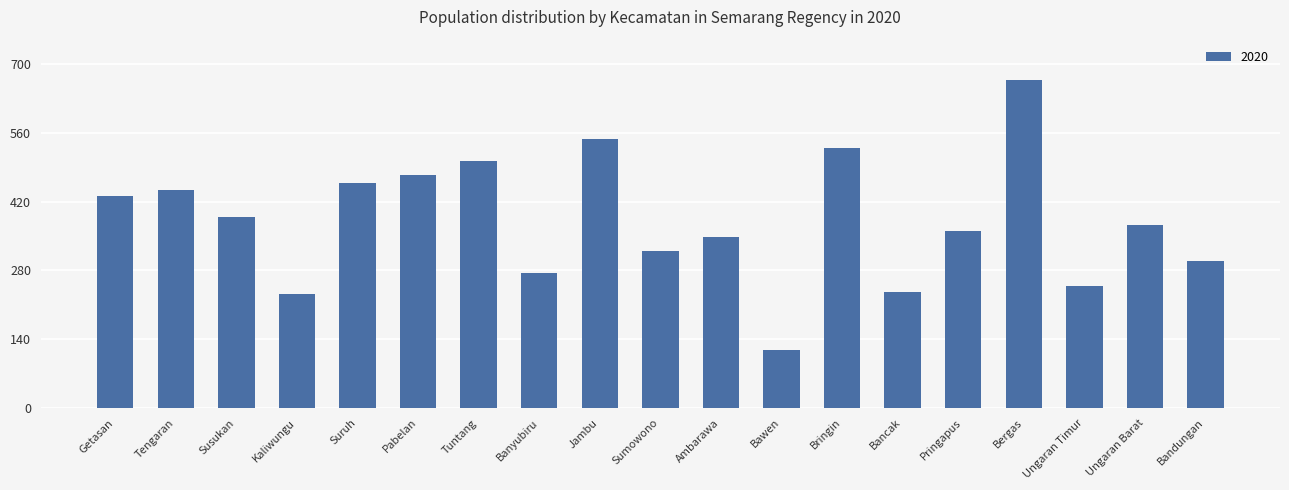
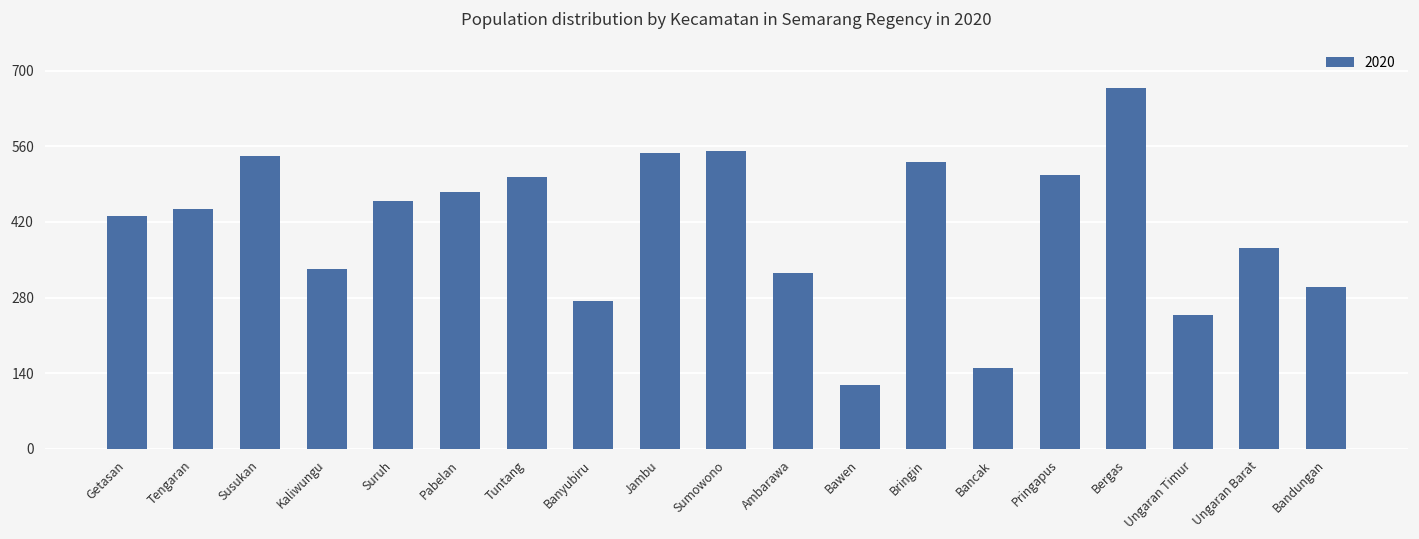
Susukan: 390 -> 540
Kaliwungu: 230 -> 330
Sumowono: 320 -> 550
Ambarawa: 350 -> 330
Bancak: 240 -> 150
Pringapus: 360 -> 510
